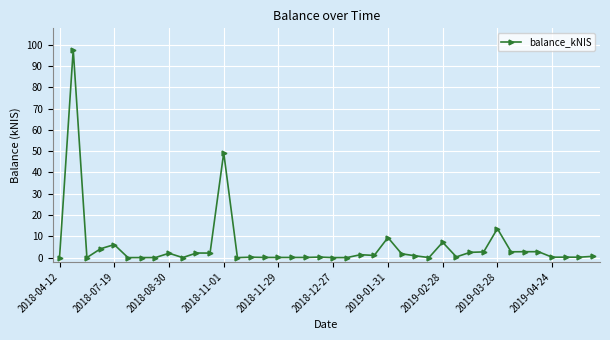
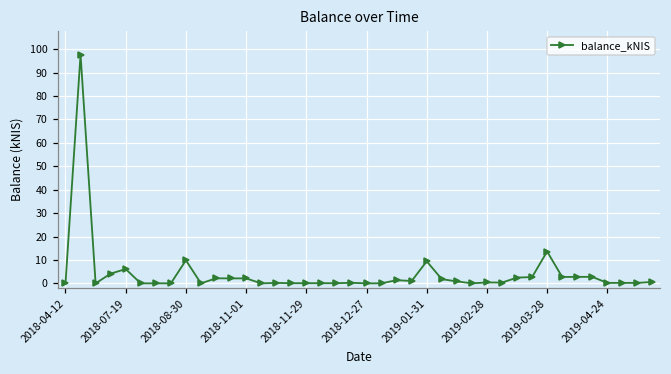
2018-08-30: 2 -> 10
2018-11-01: 49 -> 2
2019-02-28: 7 -> 0
